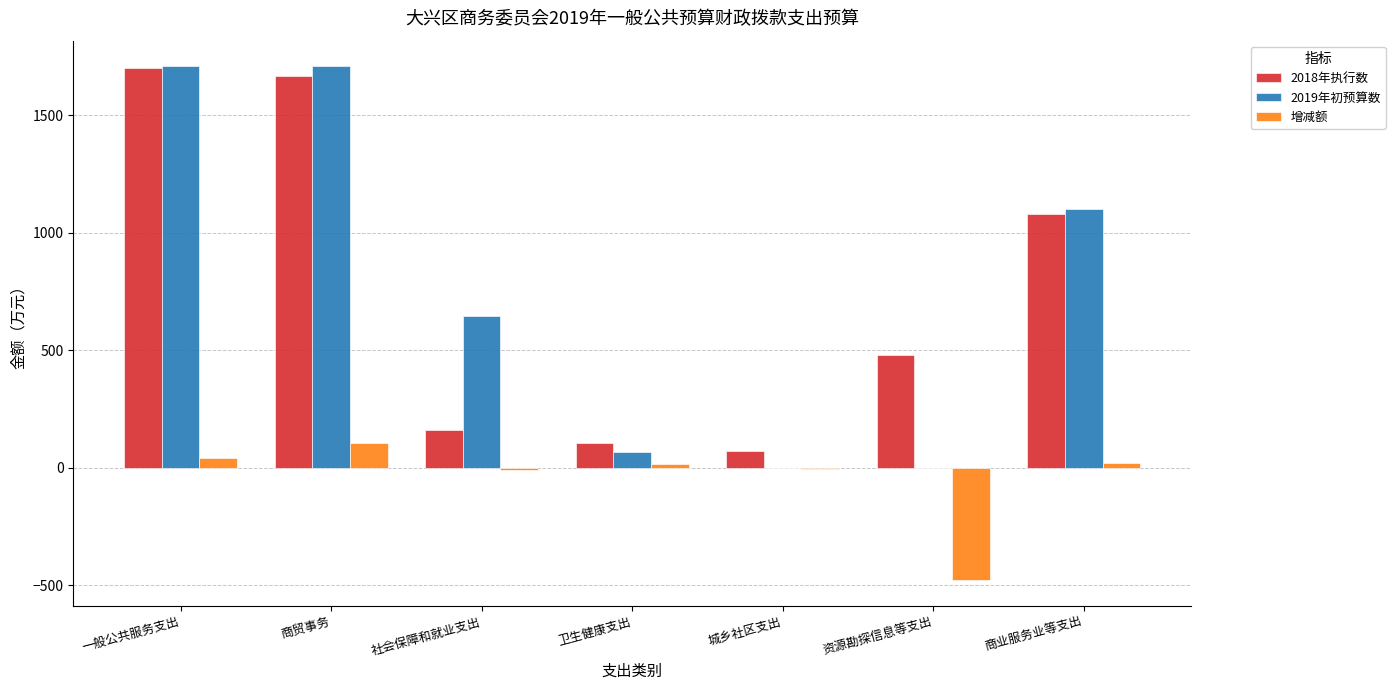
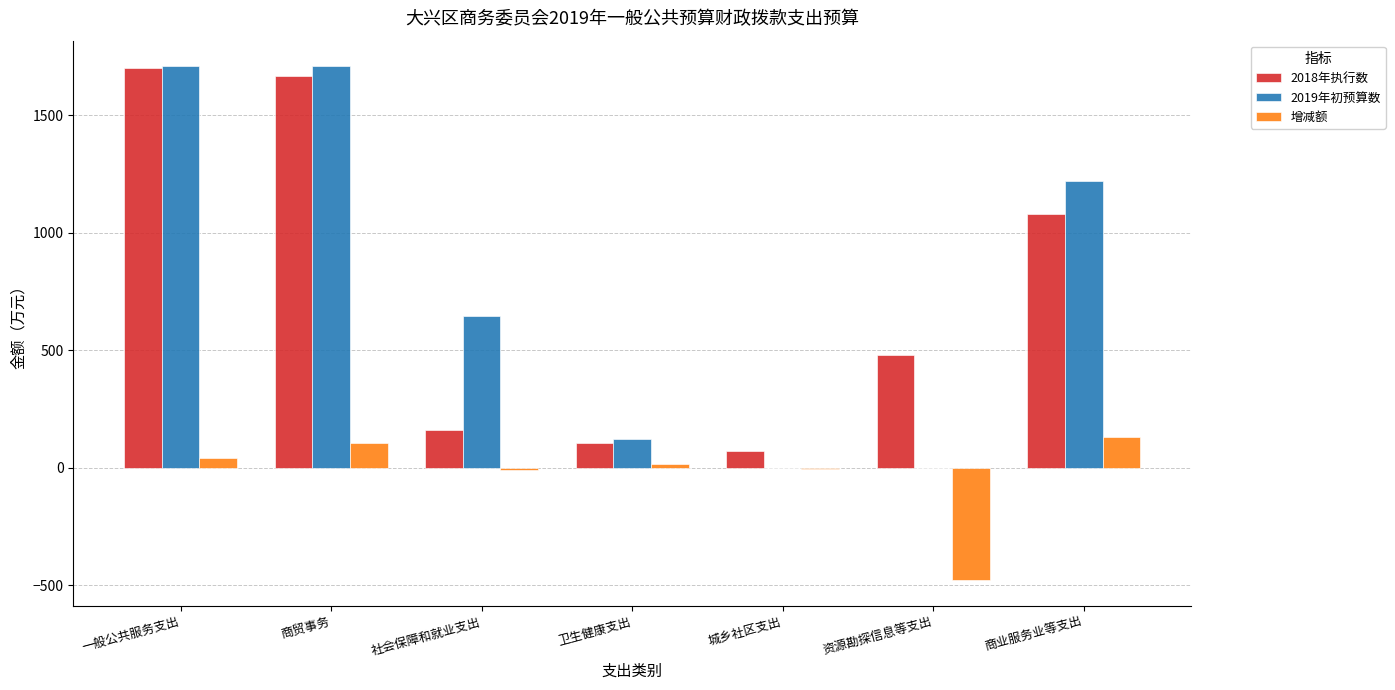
2019年初预算数, 卫生健康支出: 70 -> 120
2019年初预算数, 商业服务业等支出: 1100 -> 1220
增减额, 商业服务业等支出: 20 -> 130
